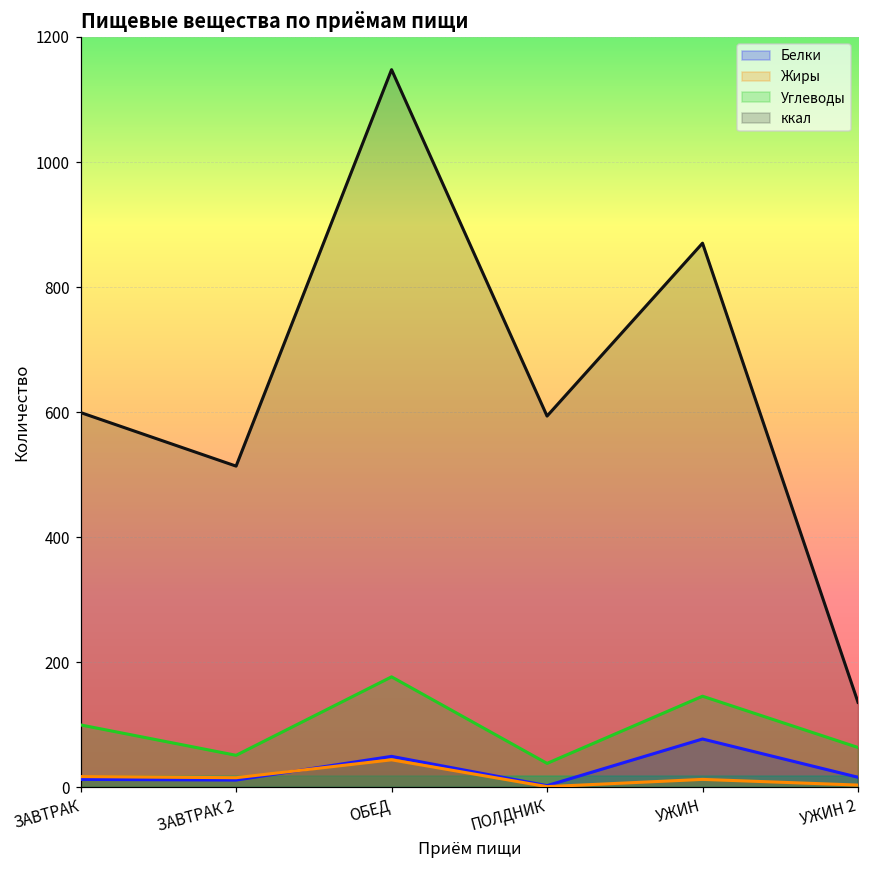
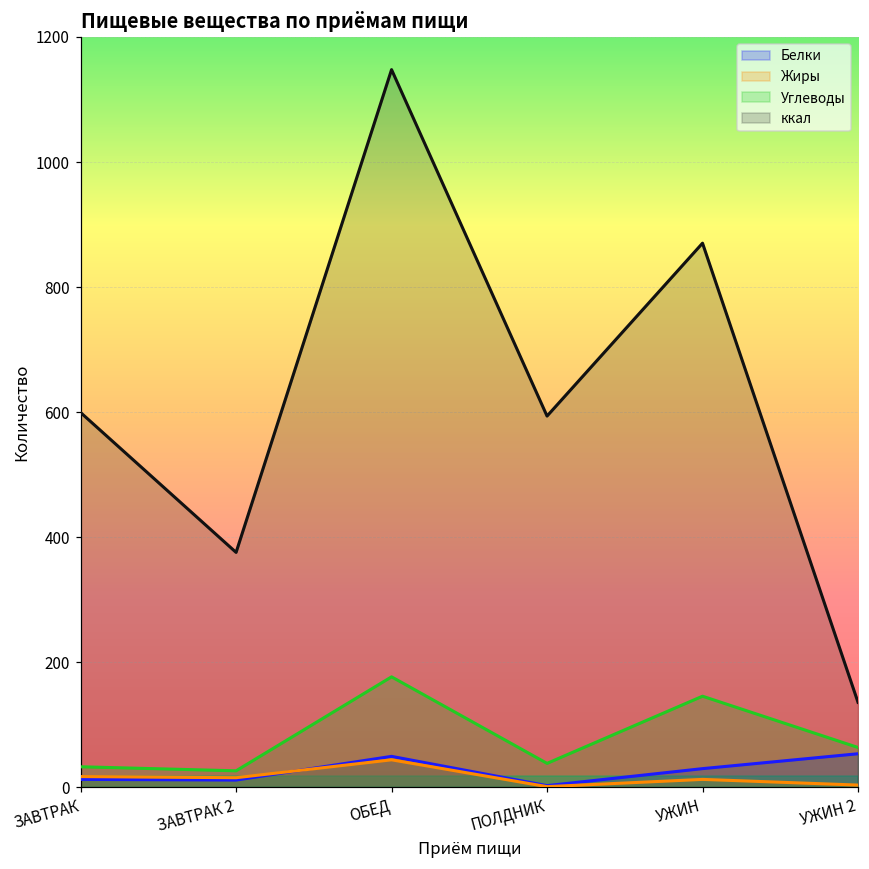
Углеводы, ЗАВТРАК: 100 -> 30
Углеводы, ЗАВТРАК 2: 50 -> 30
ккал, ЗАВТРАК 2: 510 -> 380
Белки, УЖИН: 80 -> 30
Белки, УЖИН 2: 20 -> 50
